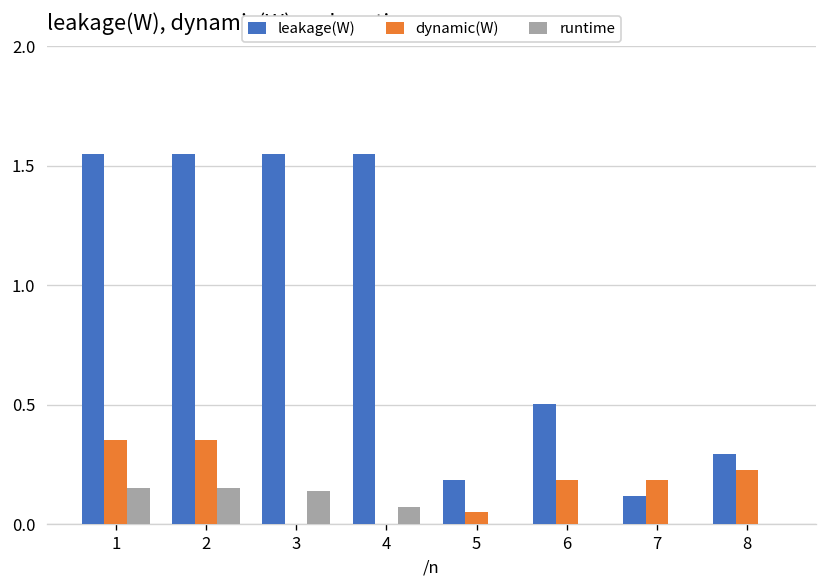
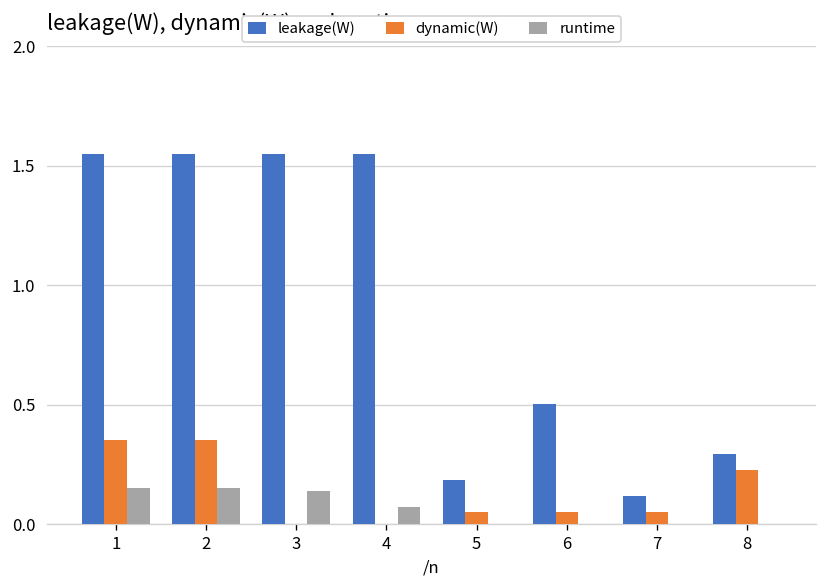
dynamic(W), 6: 0.18 -> 0.05
dynamic(W), 7: 0.18 -> 0.05
